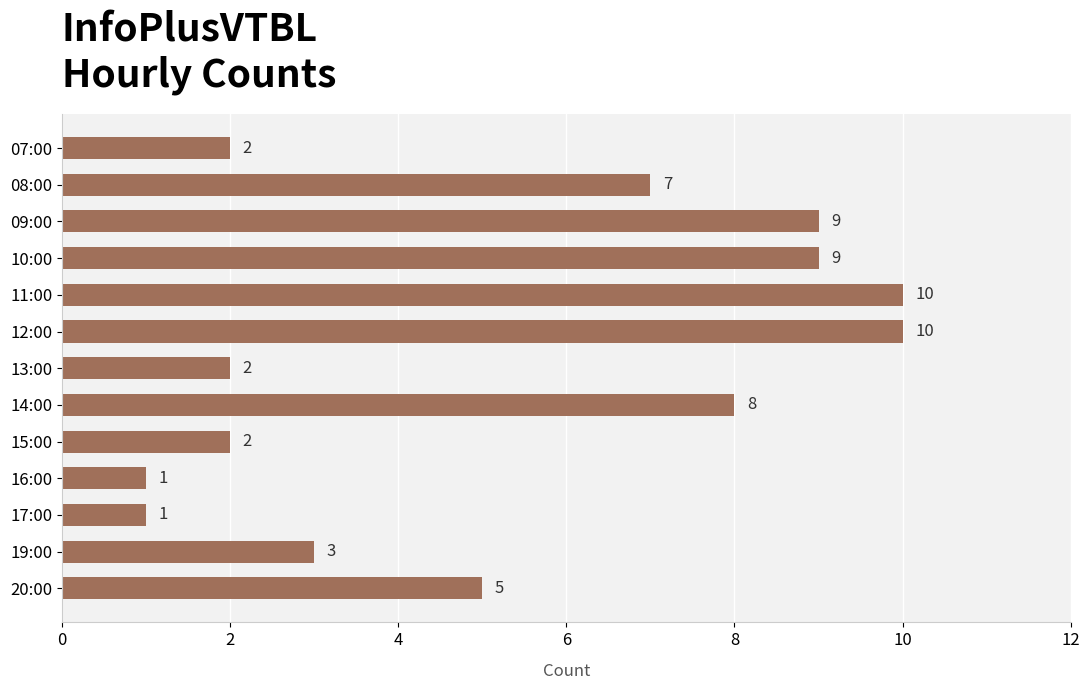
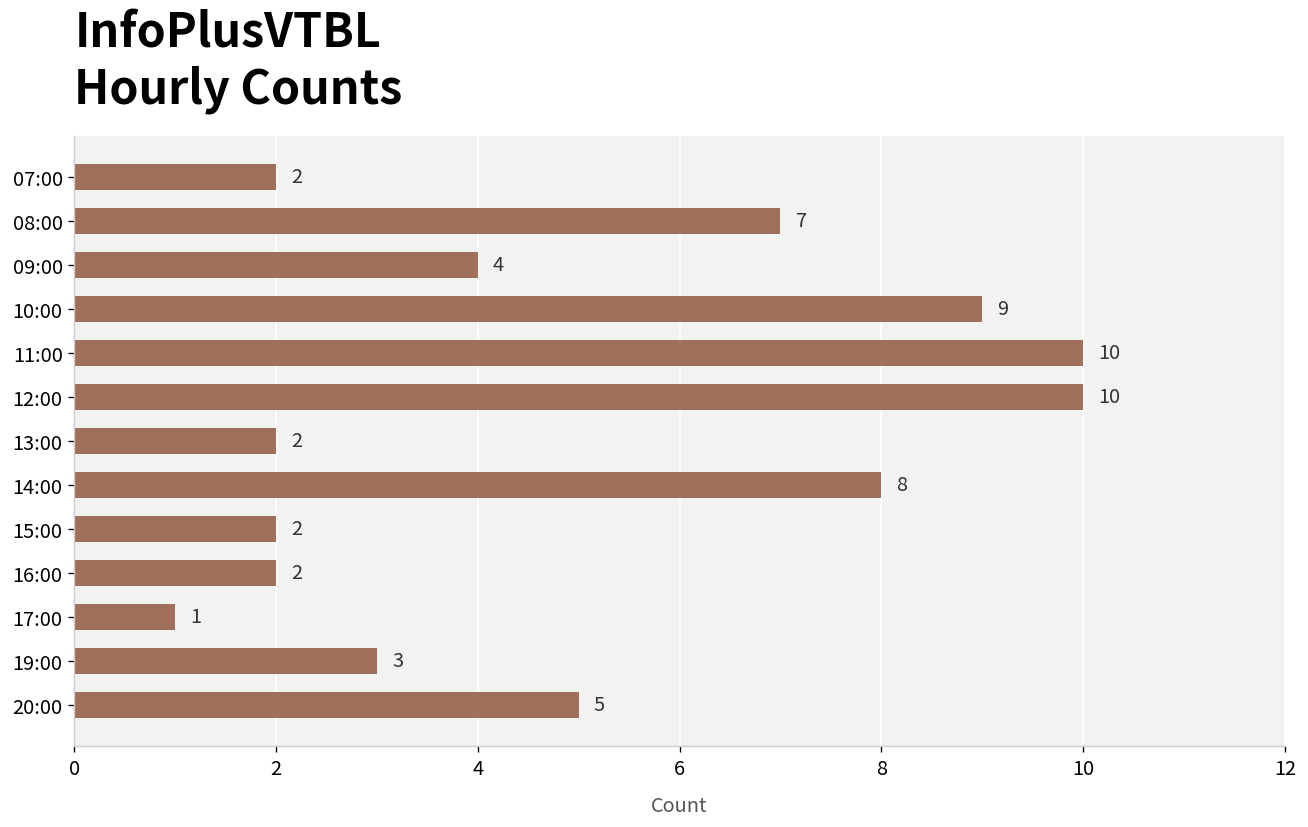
09:00: 9 -> 4
16:00: 1 -> 2
